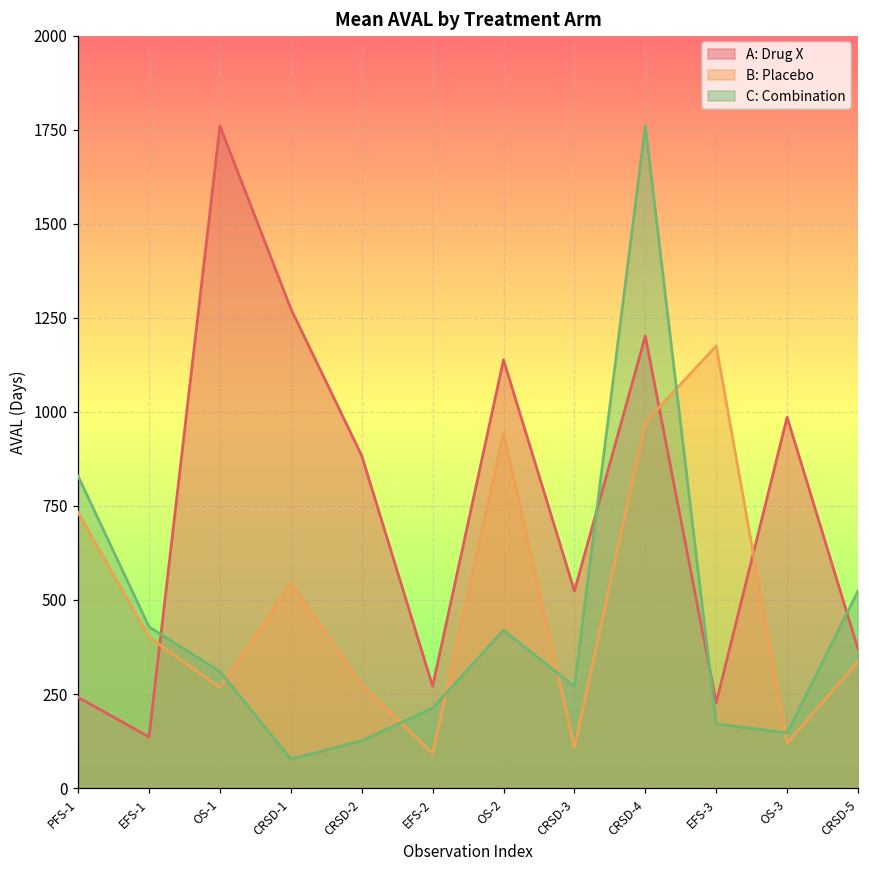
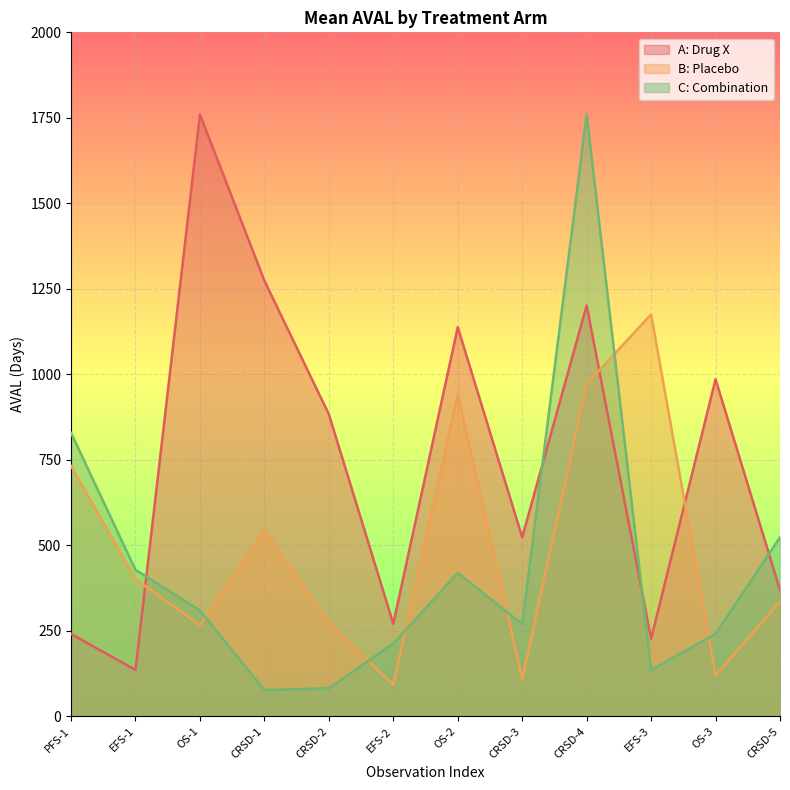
C: Combination, CRSD-2: 130 -> 80
C: Combination, EFS-3: 170 -> 140
C: Combination, OS-3: 150 -> 240
